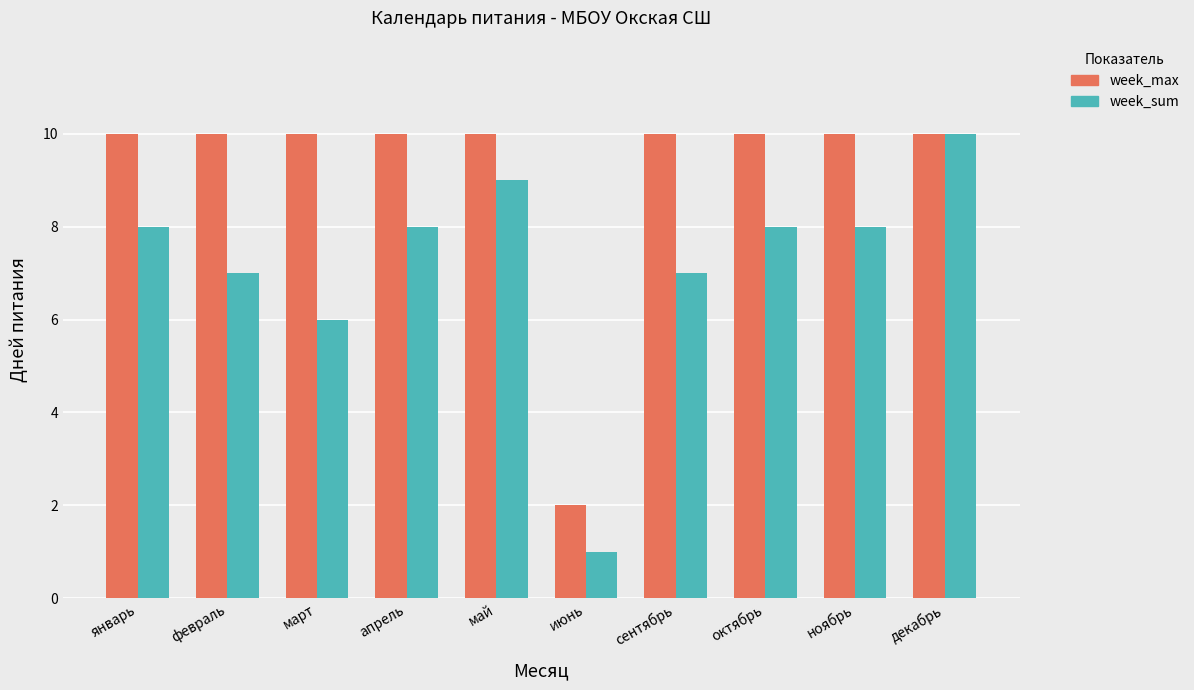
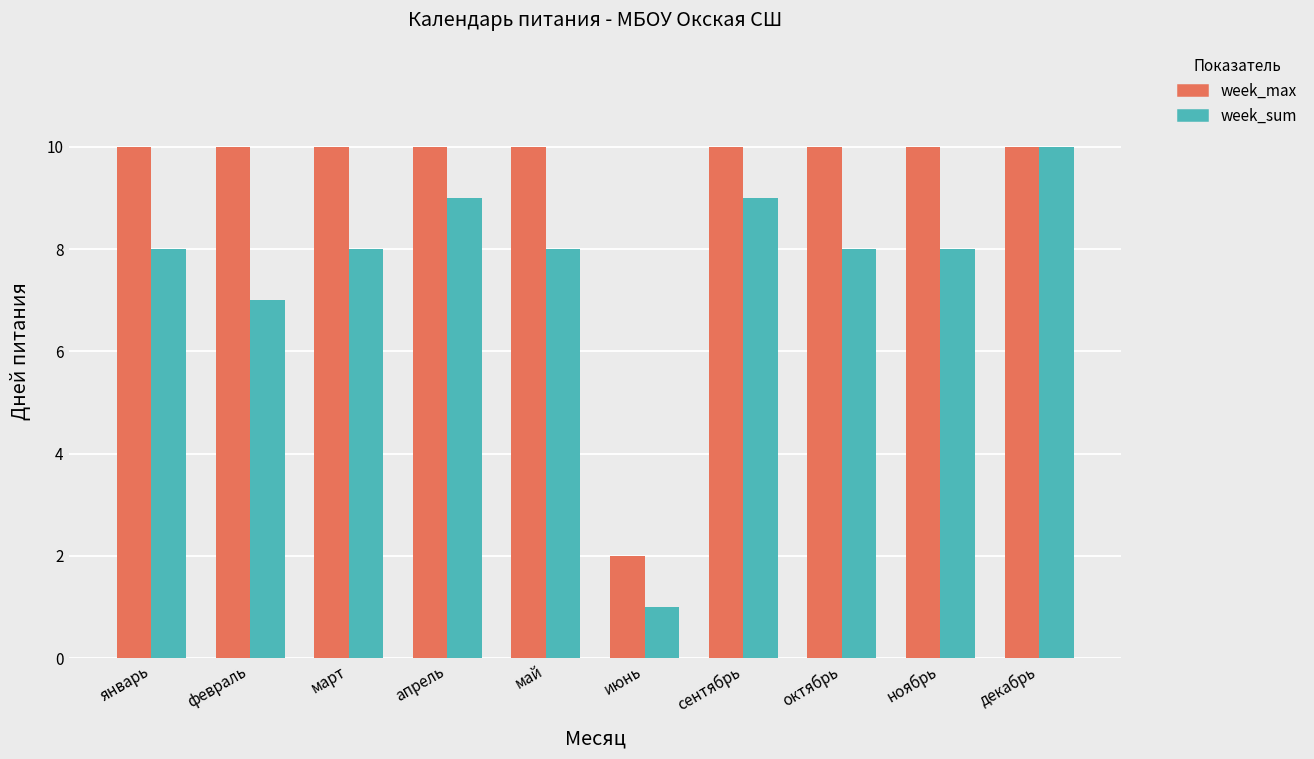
week_sum, март: 6 -> 8
week_sum, апрель: 8 -> 9
week_sum, май: 9 -> 8
week_sum, сентябрь: 7 -> 9
